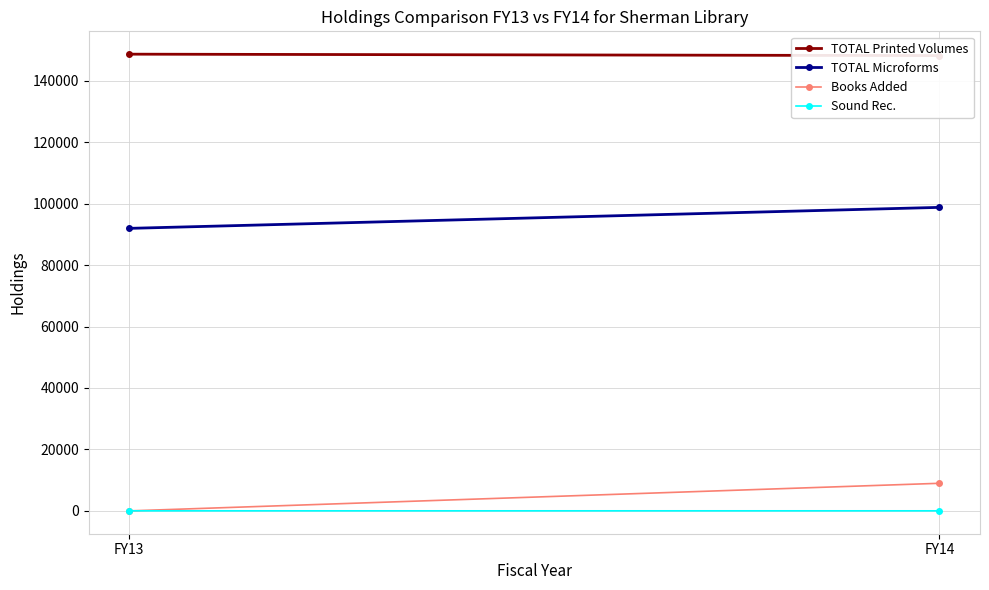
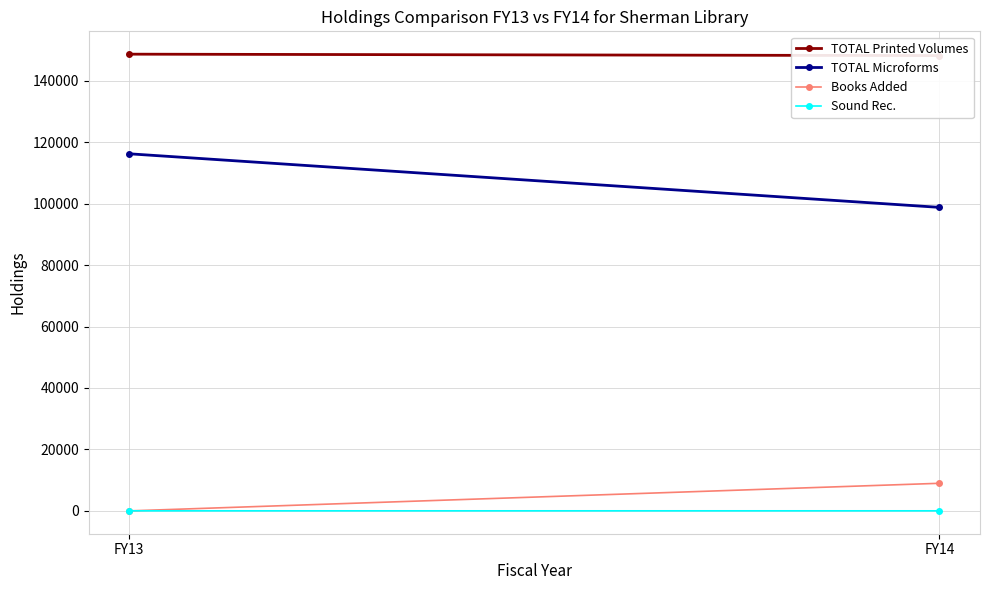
TOTAL Microforms, FY13: 92000 -> 116000
